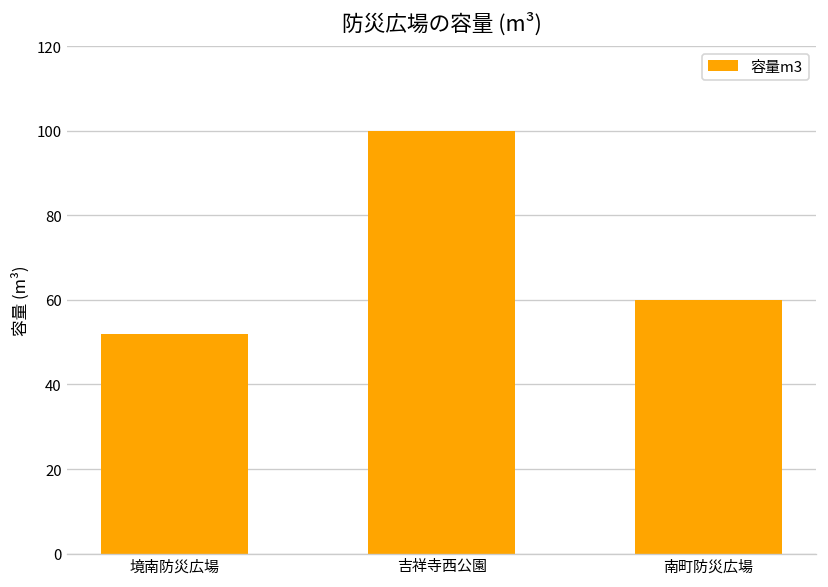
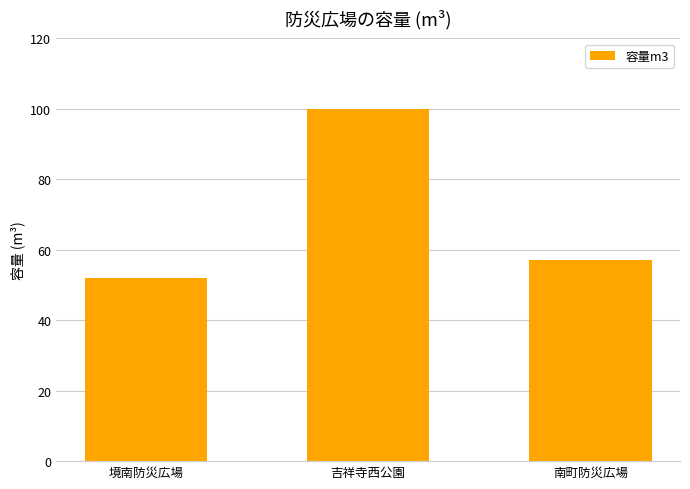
南町防災広場: 60 -> 57
